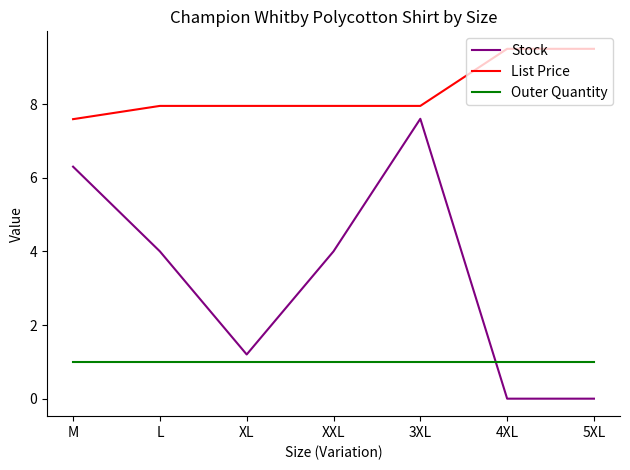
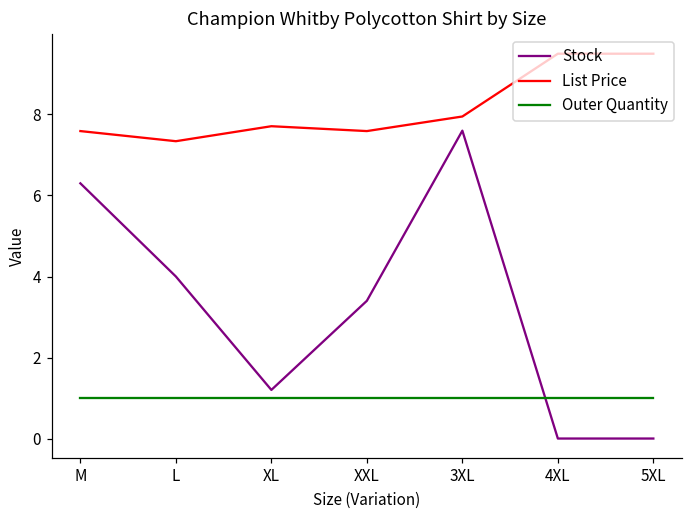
List Price, L: 8.0 -> 7.3
List Price, XL: 8.0 -> 7.7
Stock, XXL: 4.0 -> 3.4
List Price, XXL: 8.0 -> 7.6
